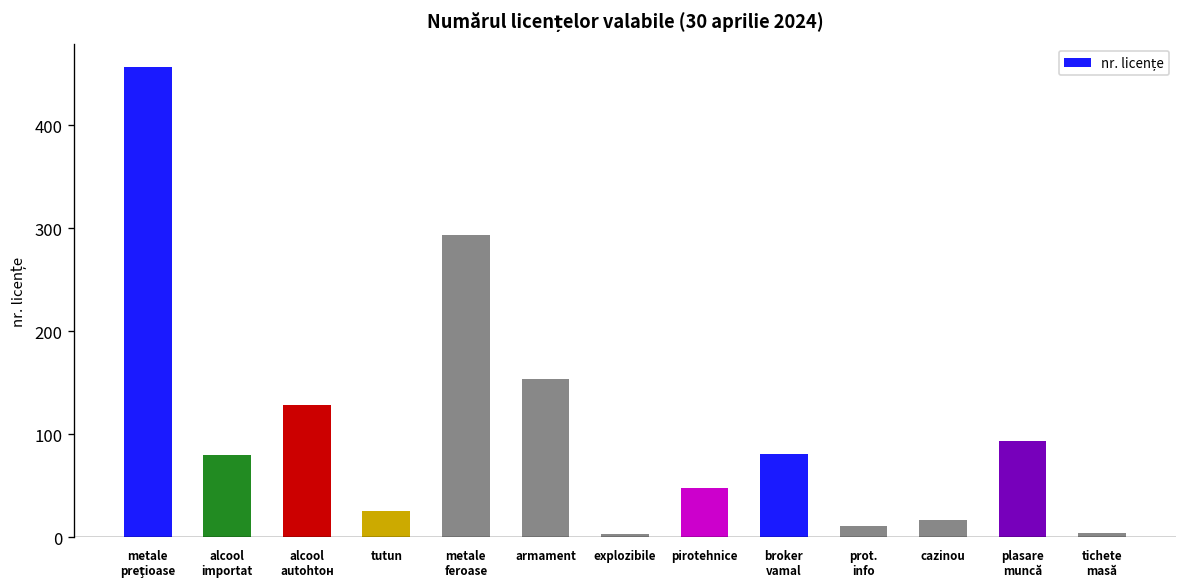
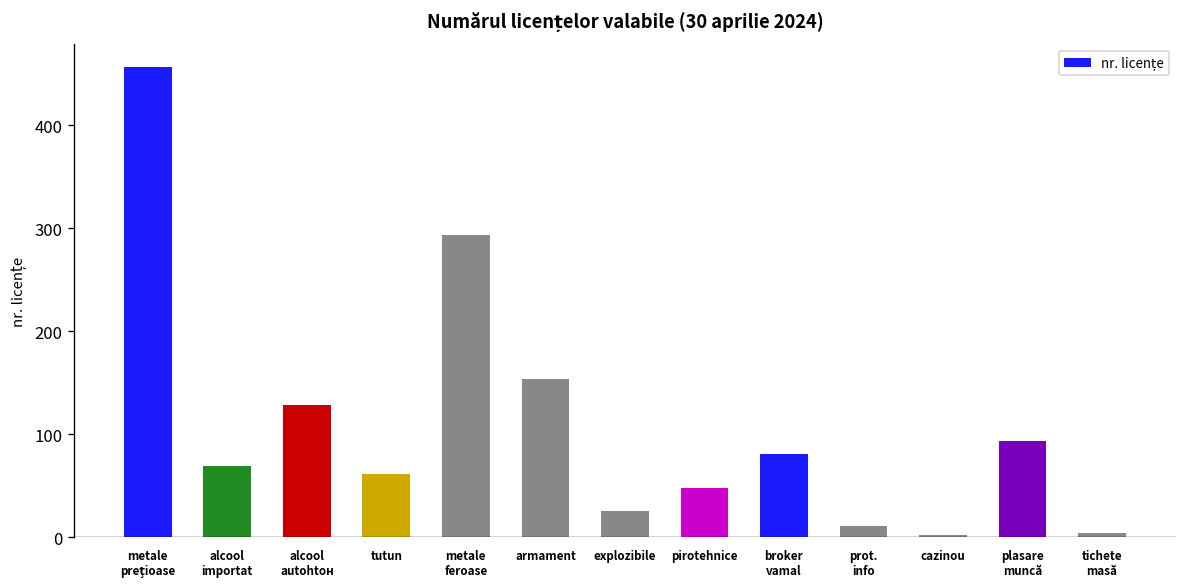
alcool importat: 80 -> 70
tutun: 30 -> 60
explozibile: 0 -> 30
cazinou: 20 -> 0
